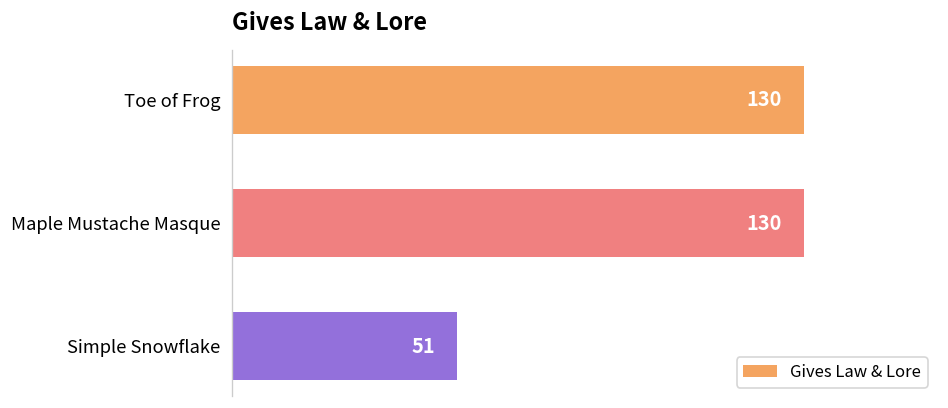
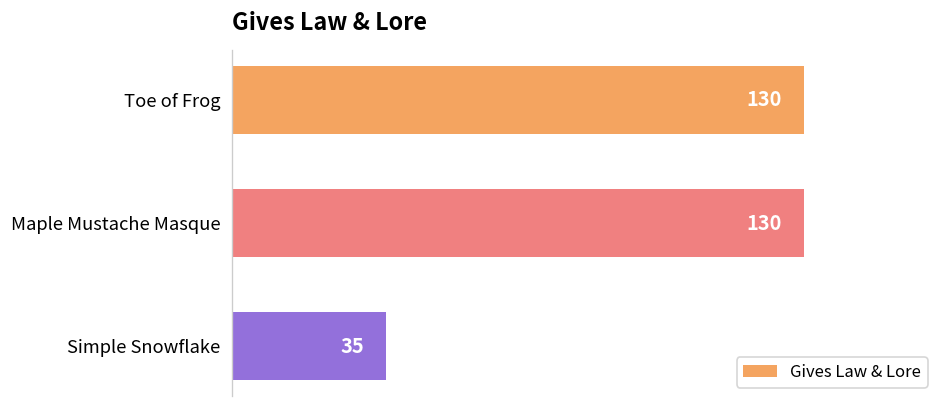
Simple Snowflake: 51 -> 35
